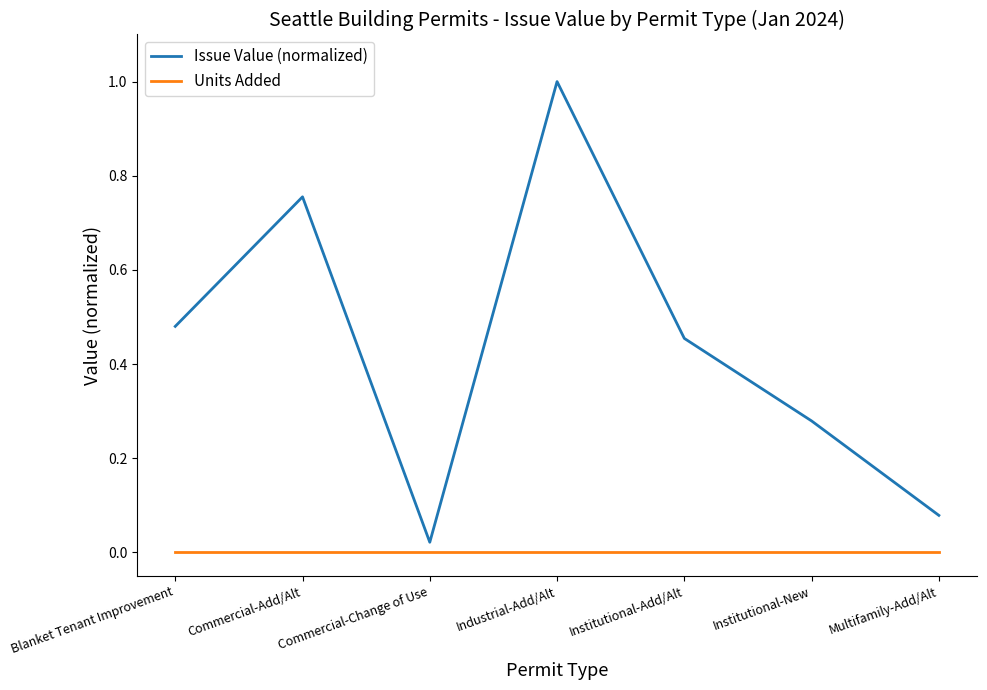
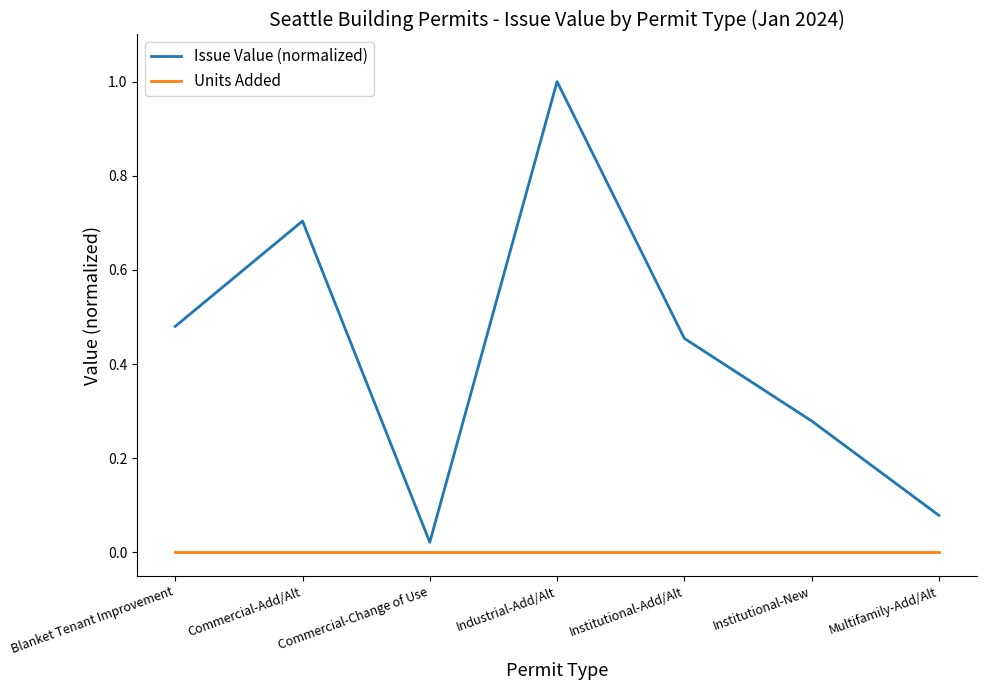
Issue Value (normalized), Commercial-Add/Alt: 0.76 -> 0.70
